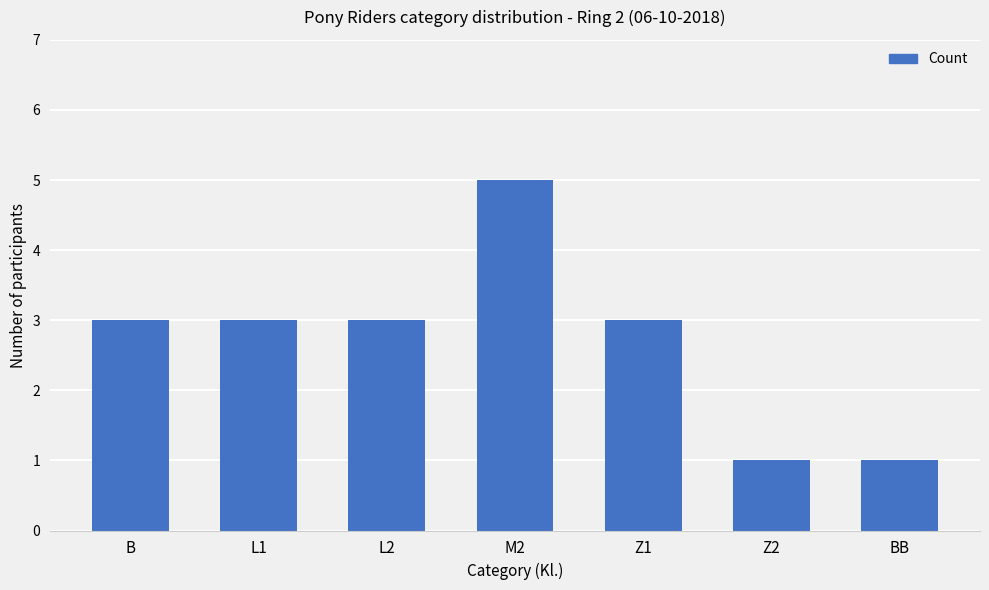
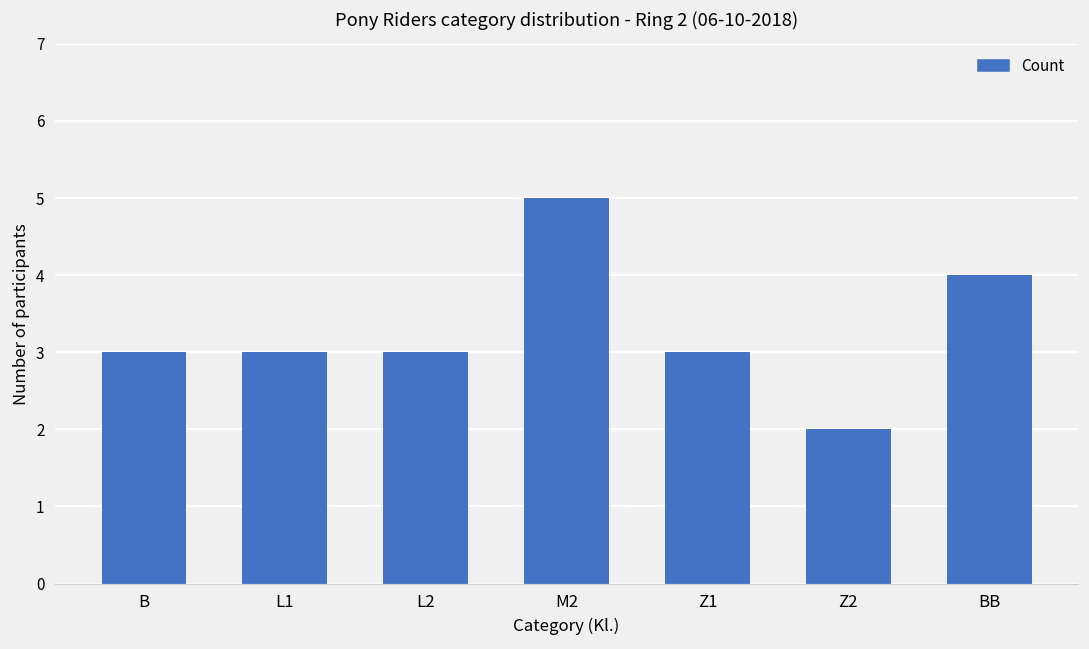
Z2: 1 -> 2
BB: 1 -> 4
